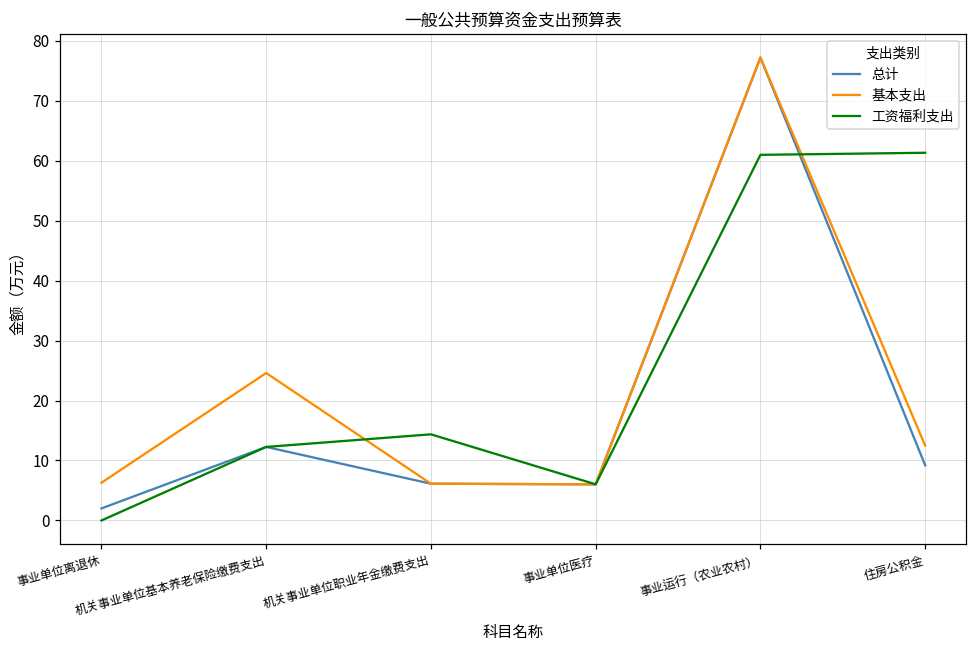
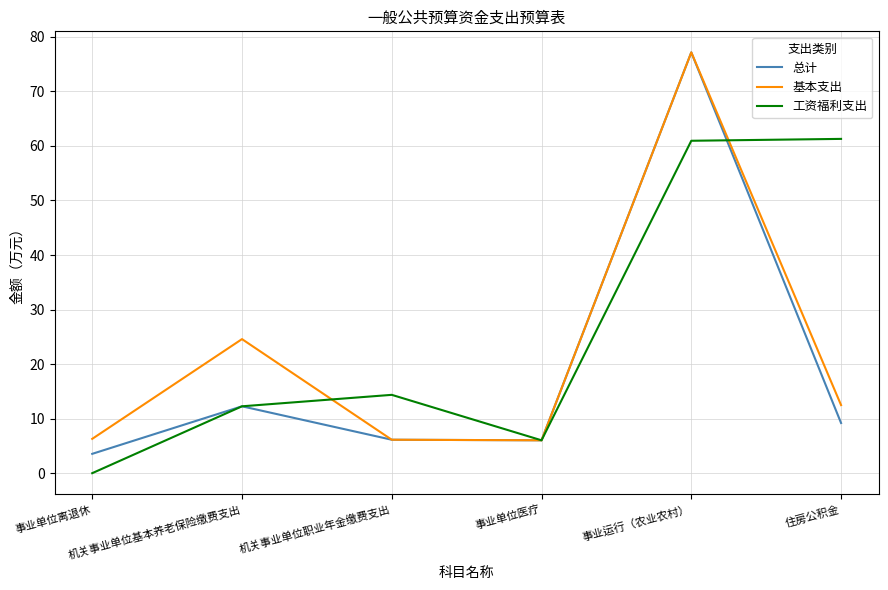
总计, 事业单位离退休: 2 -> 4
